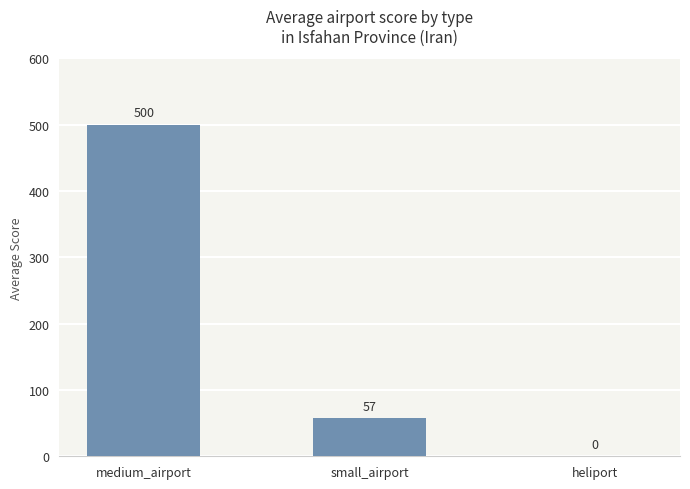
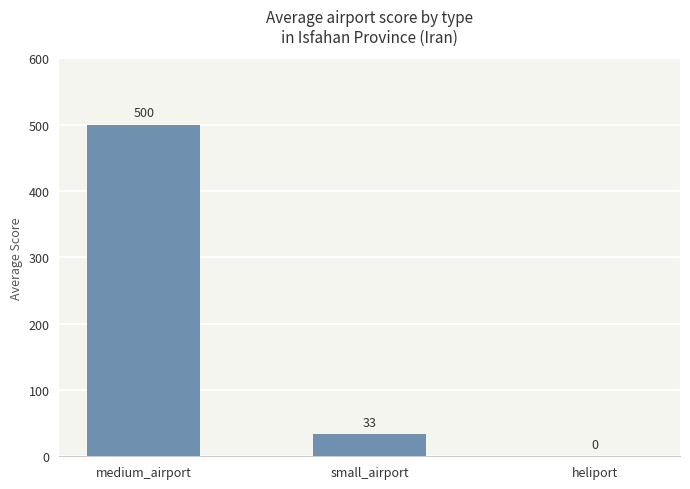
small_airport: 57 -> 33
